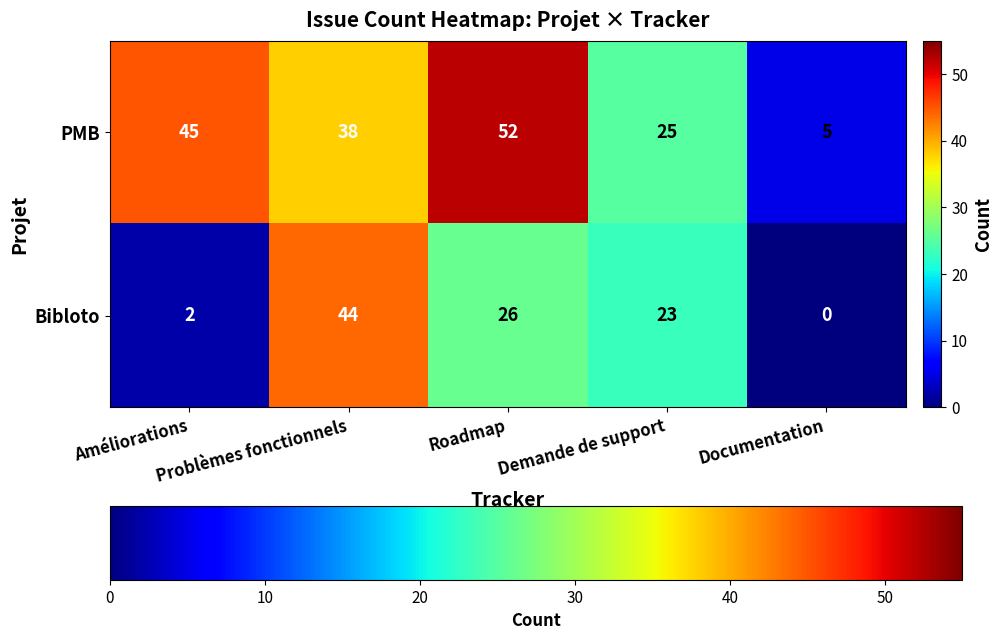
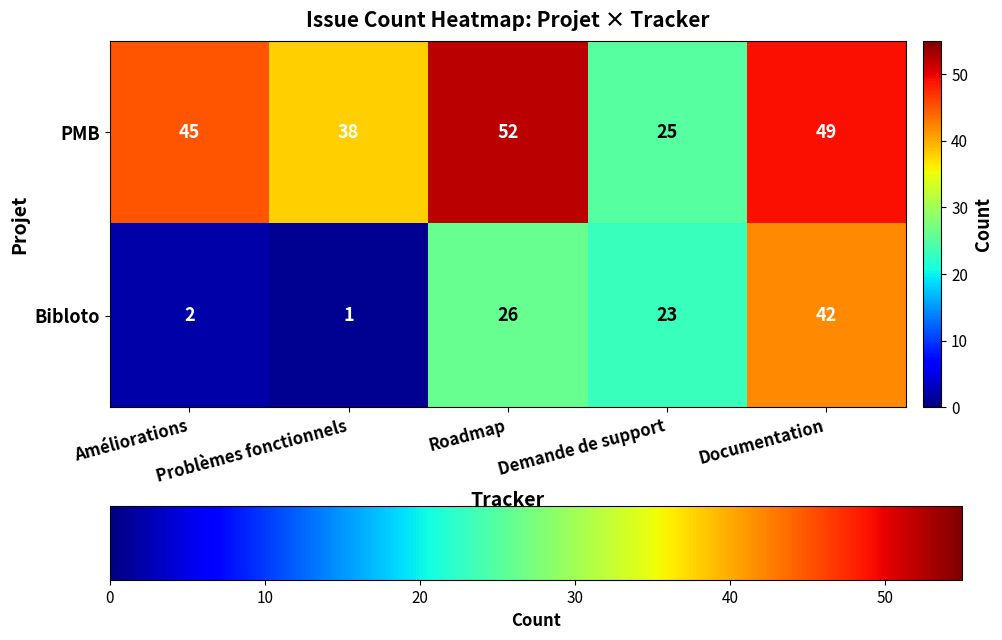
PMB, Documentation: 5 -> 49
Bibloto, Problèmes fonctionnels: 44 -> 1
Bibloto, Documentation: 0 -> 42
